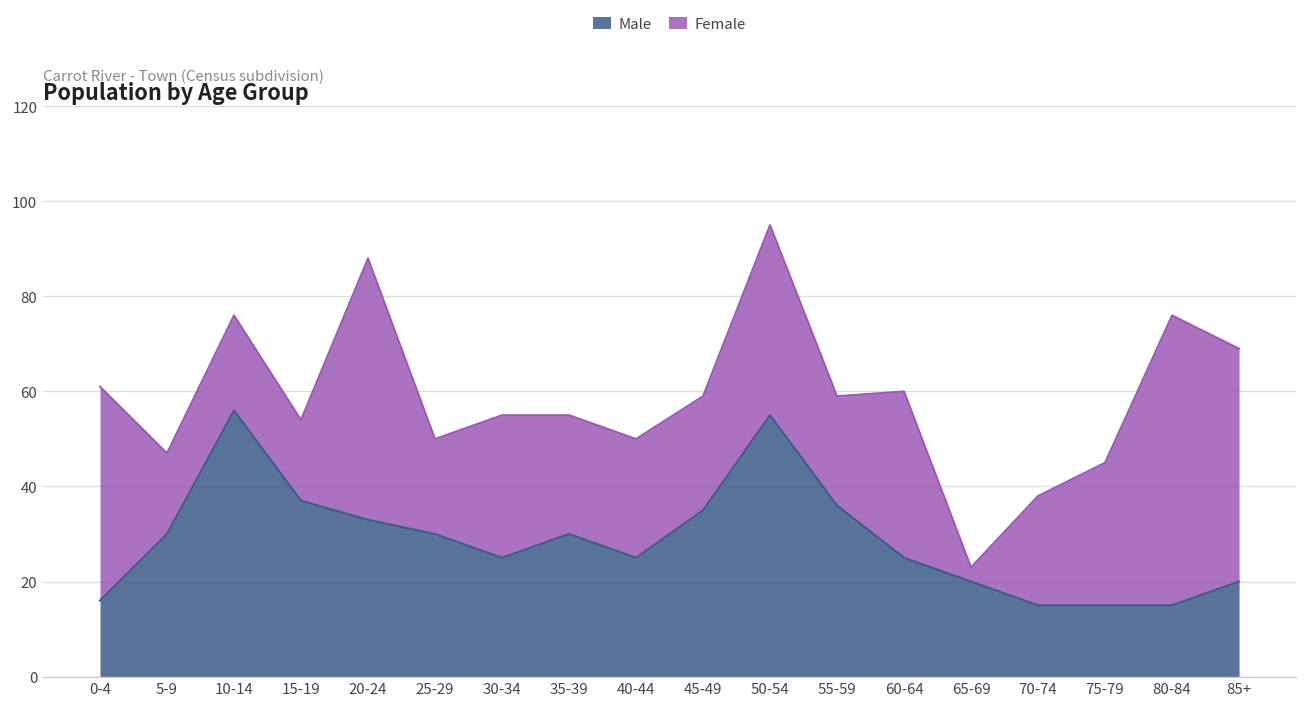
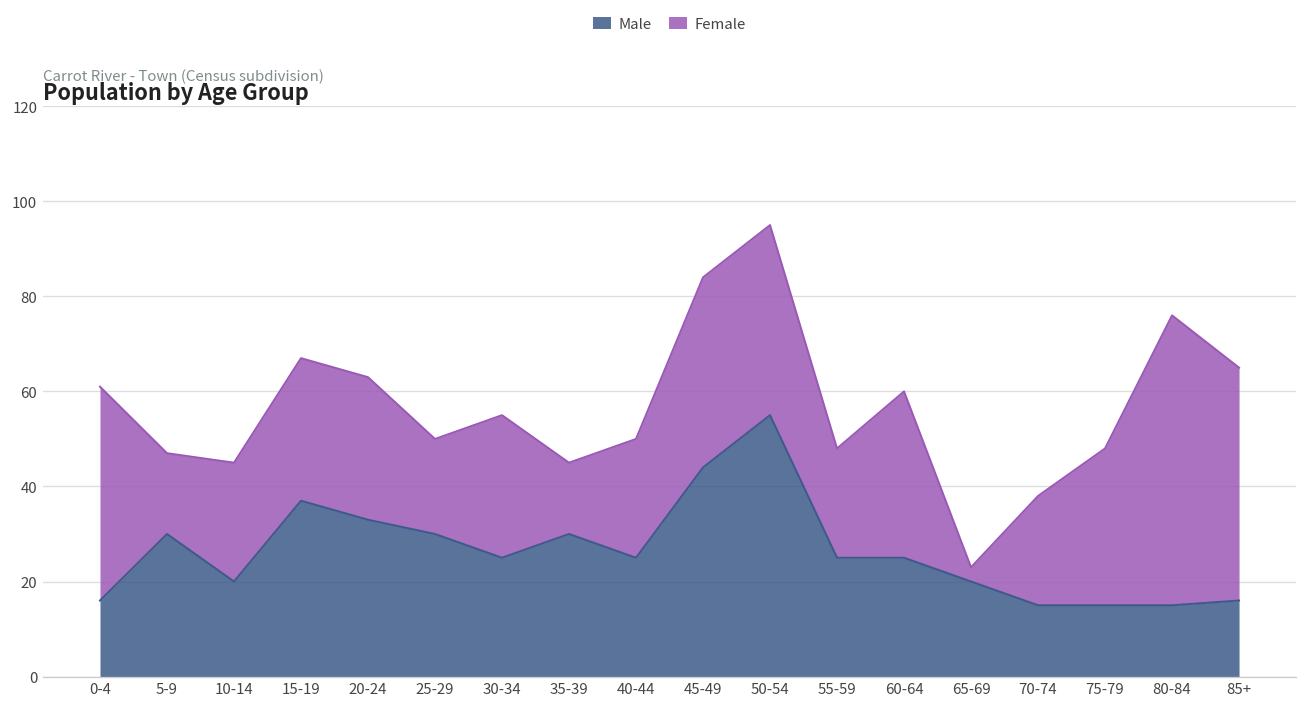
Male, 10-14: 56 -> 20
Female, 10-14: 20 -> 25
Female, 15-19: 17 -> 30
Female, 20-24: 55 -> 30
Female, 35-39: 25 -> 15
Male, 45-49: 35 -> 44
Female, 45-49: 24 -> 40
Male, 55-59: 36 -> 25
Female, 75-79: 30 -> 33
Male, 85+: 20 -> 16
